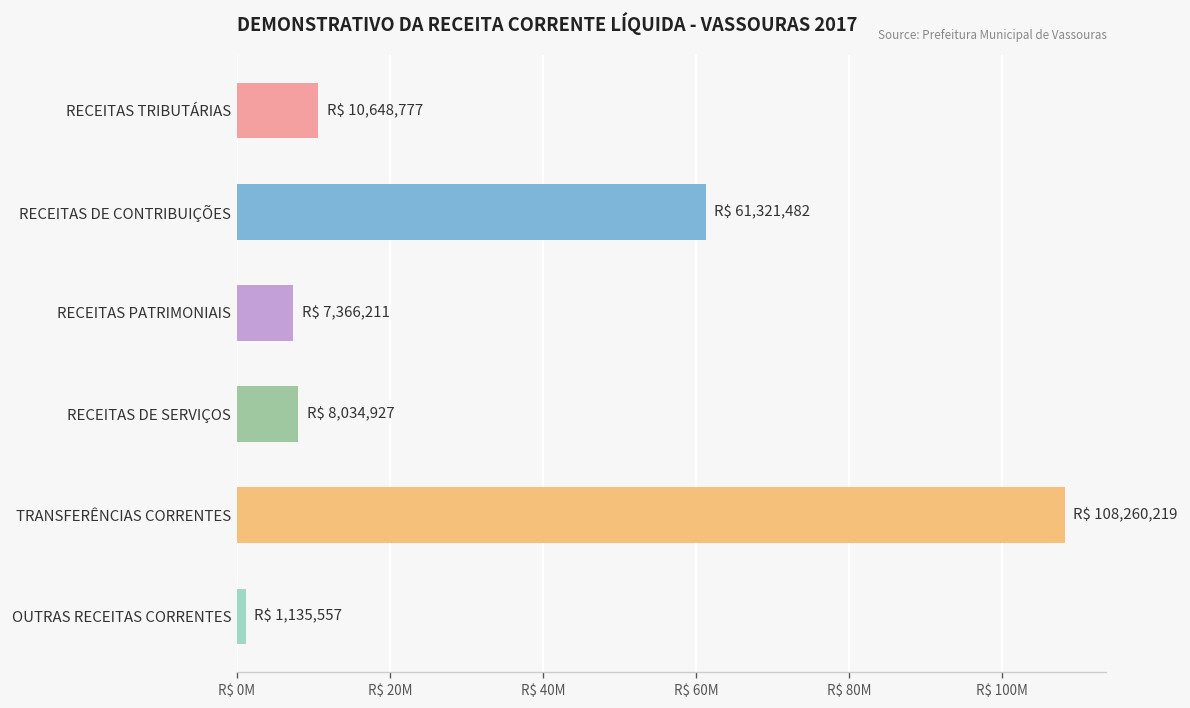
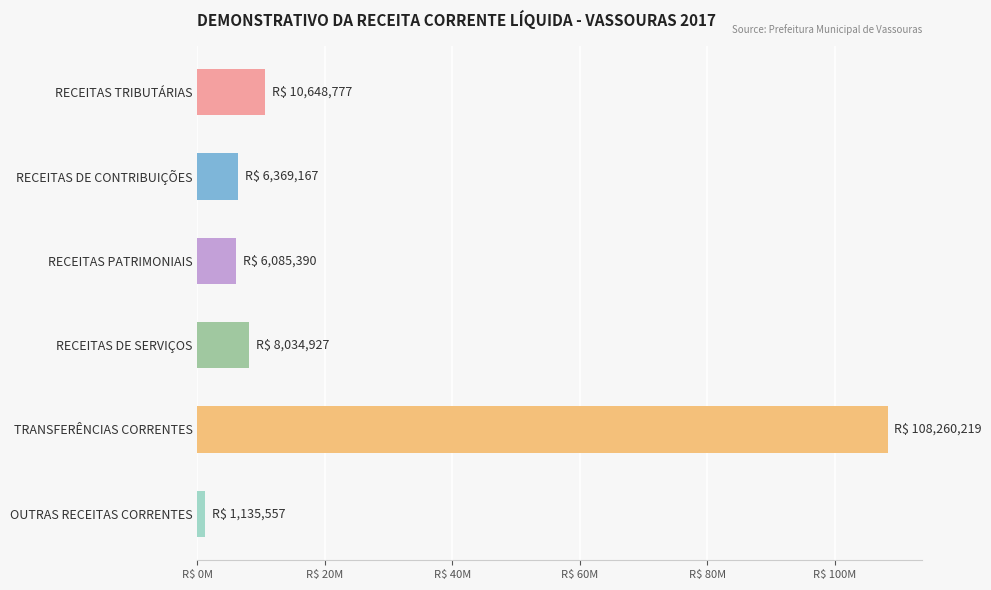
RECEITAS DE CONTRIBUIÇÕES: 61,321,482 -> 6,369,167
RECEITAS PATRIMONIAIS: 7,366,211 -> 6,085,390
